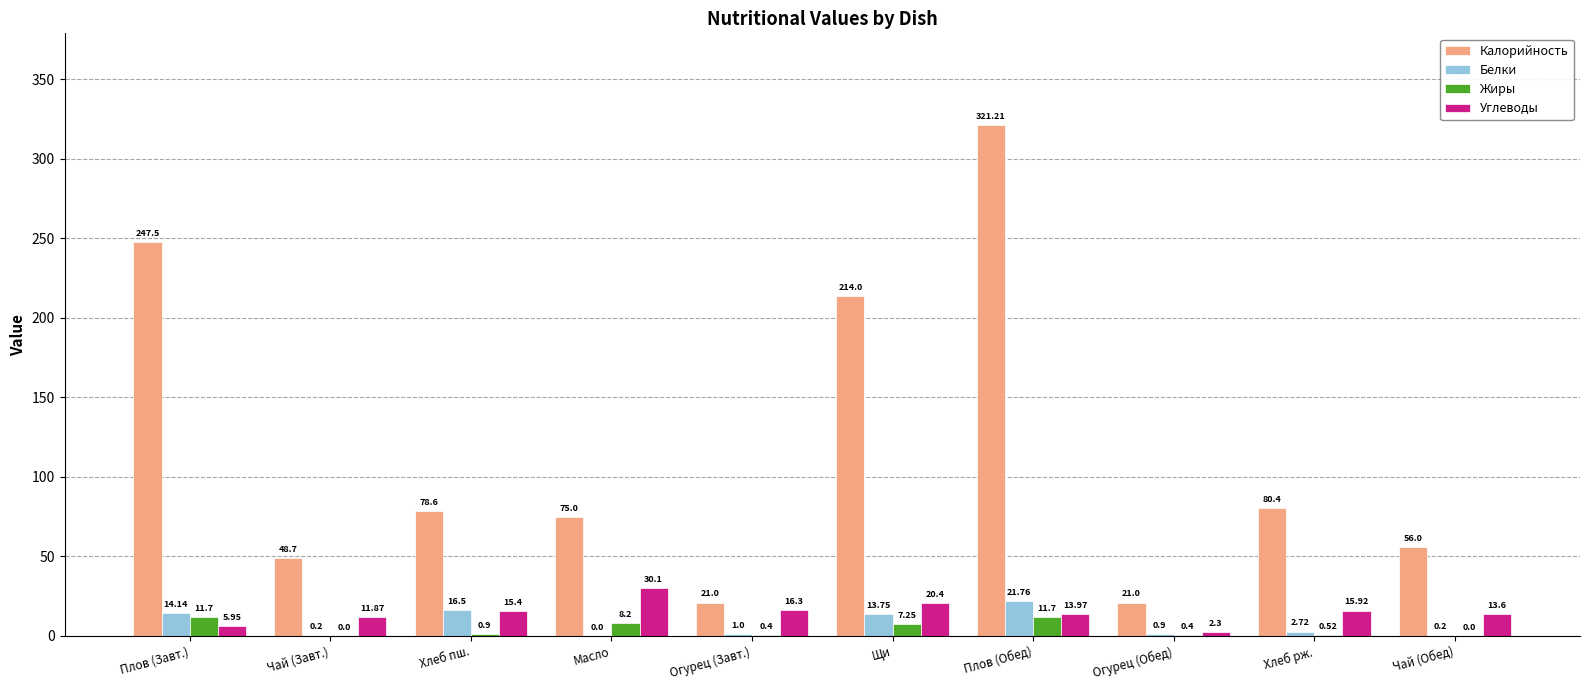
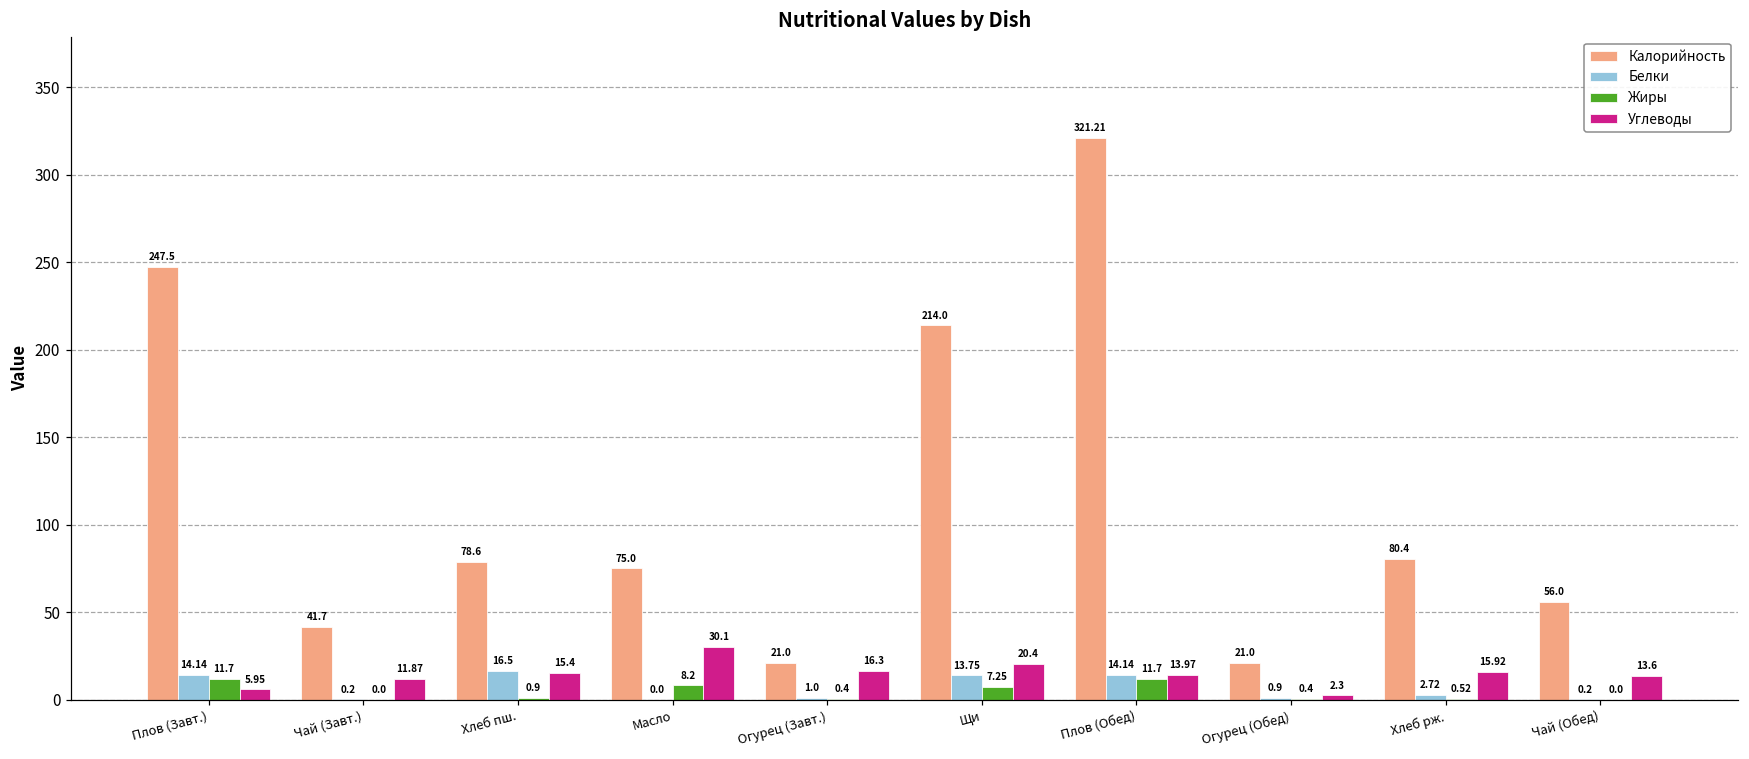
Калорийность, Чай (Завт.): 48.7 -> 41.7
Белки, Плов (Обед): 21.76 -> 14.14
